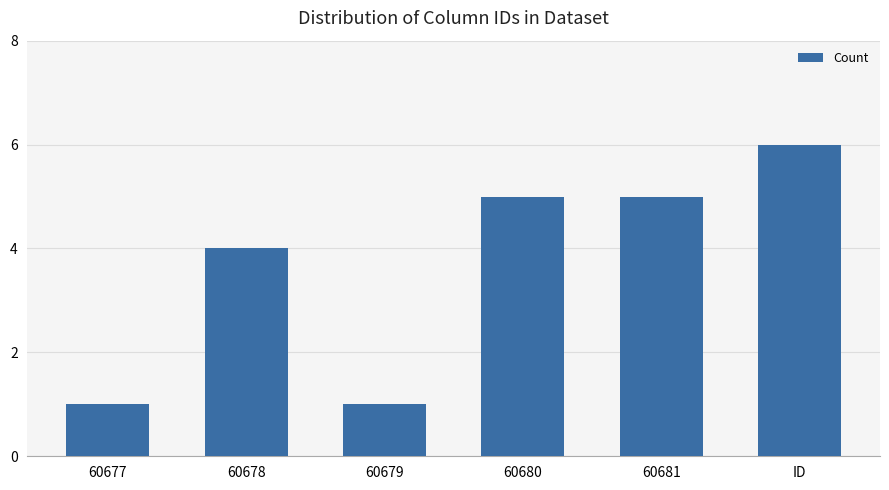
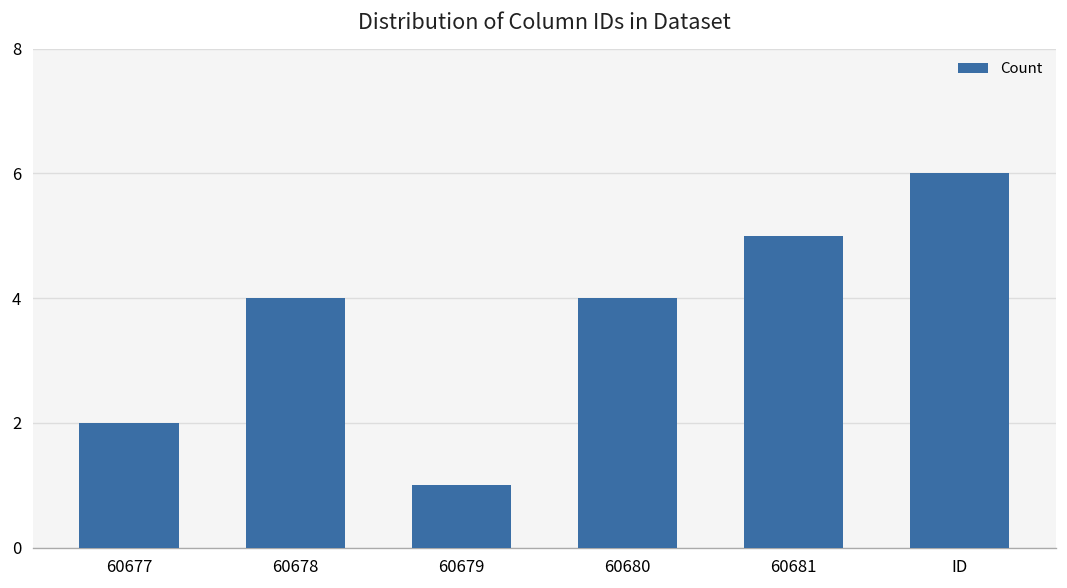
60677: 1 -> 2
60680: 5 -> 4
